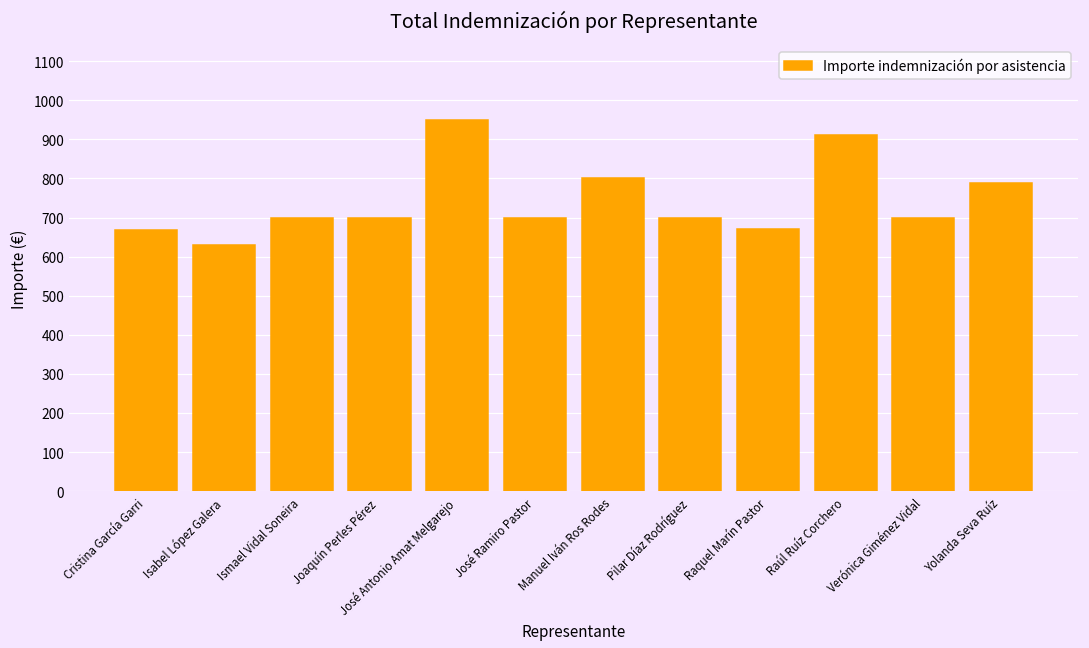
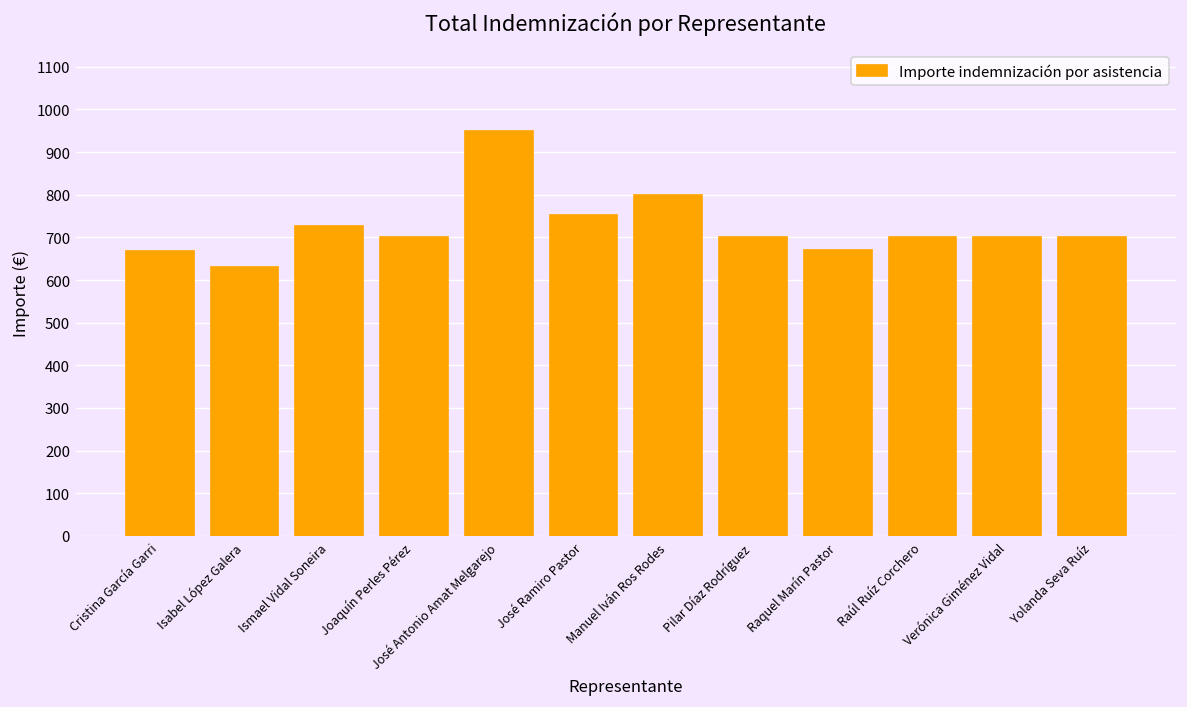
Ismael Vidal Soneira: 700 -> 730
José Ramiro Pastor: 700 -> 750
Raúl Ruíz Corchero: 910 -> 700
Yolanda Seva Ruíz: 790 -> 700
